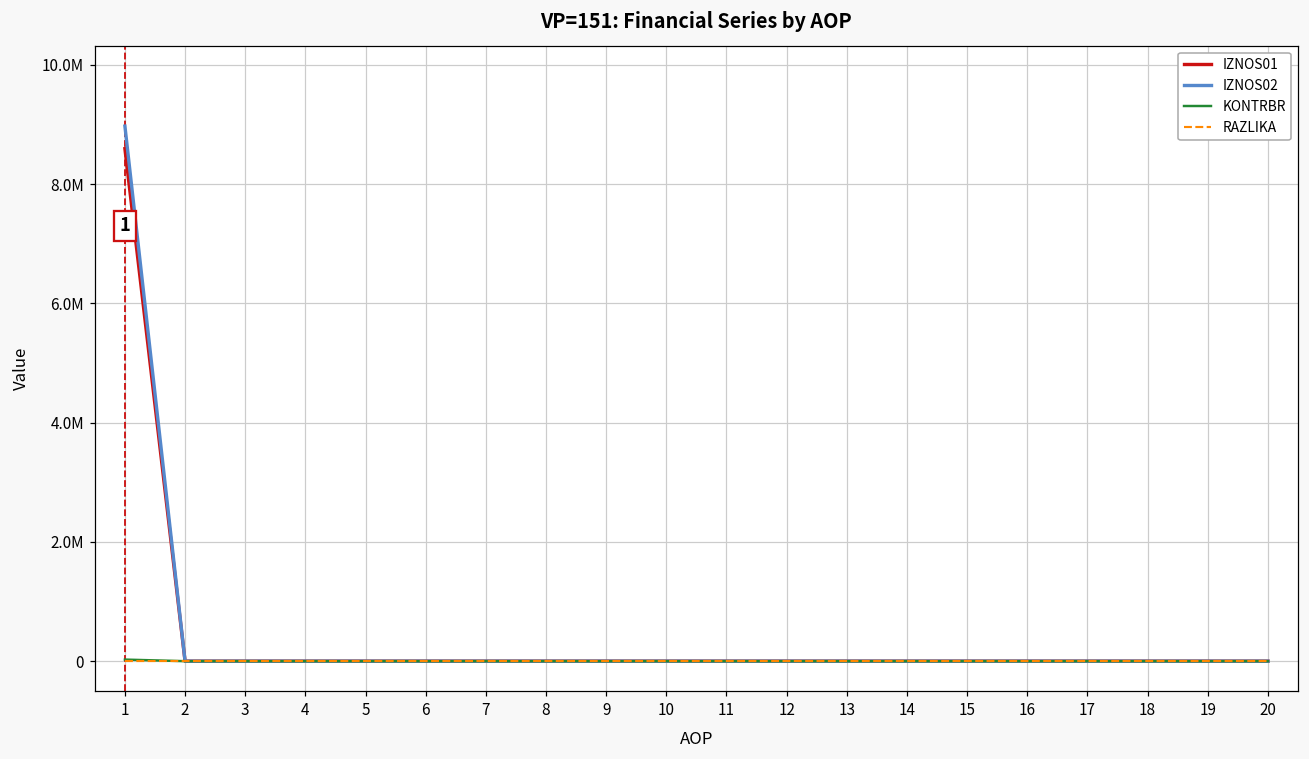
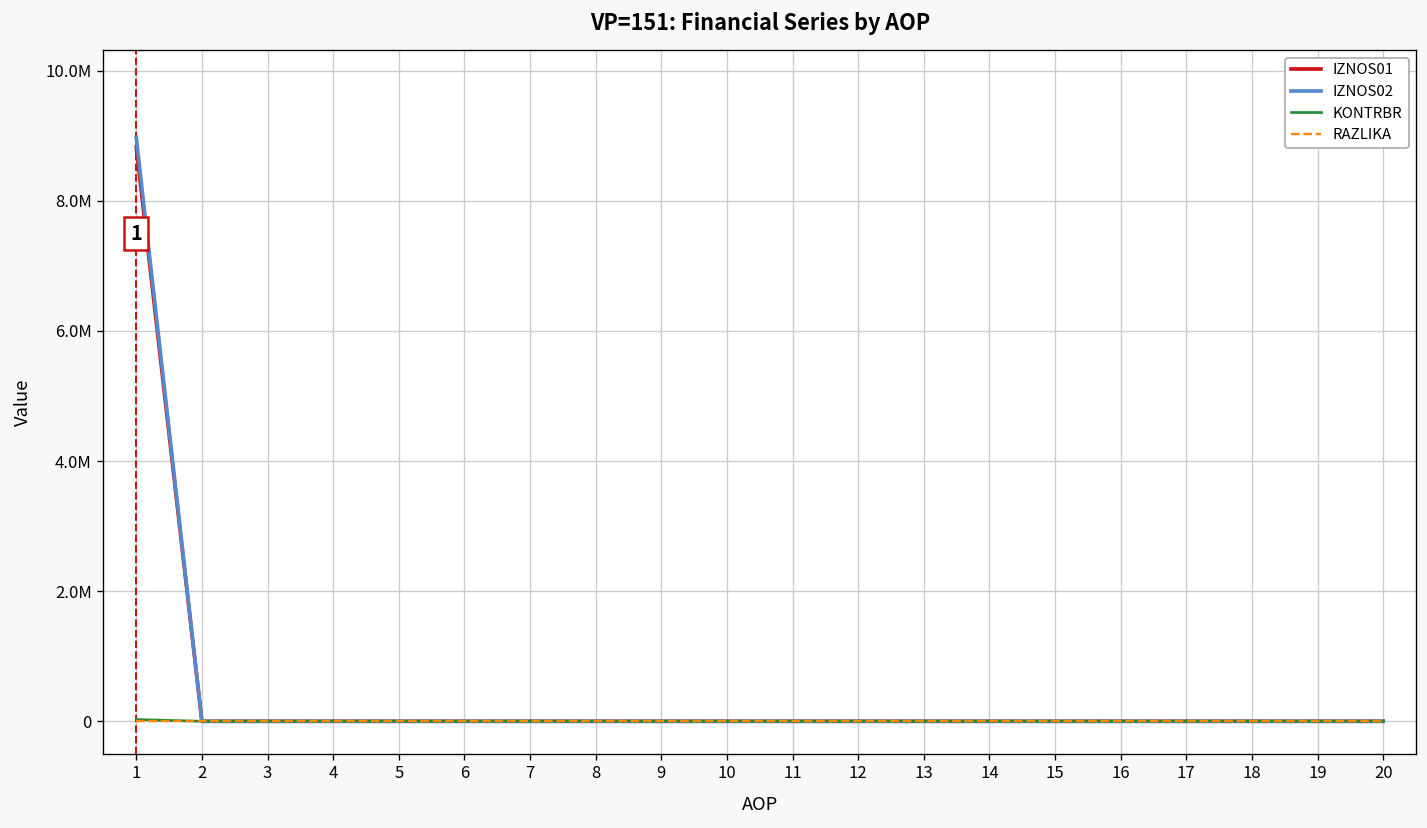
IZNOS01, 1: 8600000 -> 8800000
